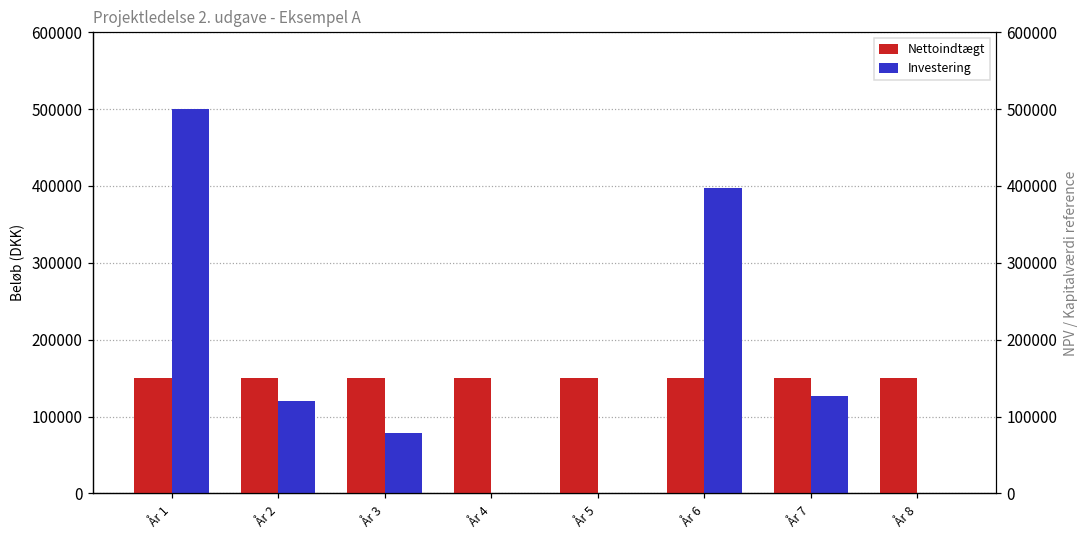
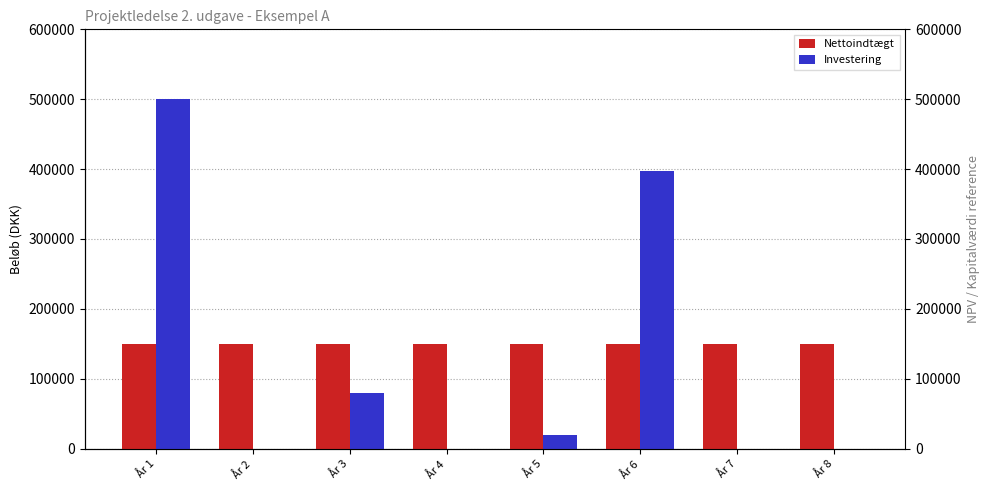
Investering, År 2: 120000 -> 0
Investering, År 5: 0 -> 20000
Investering, År 7: 130000 -> 0
